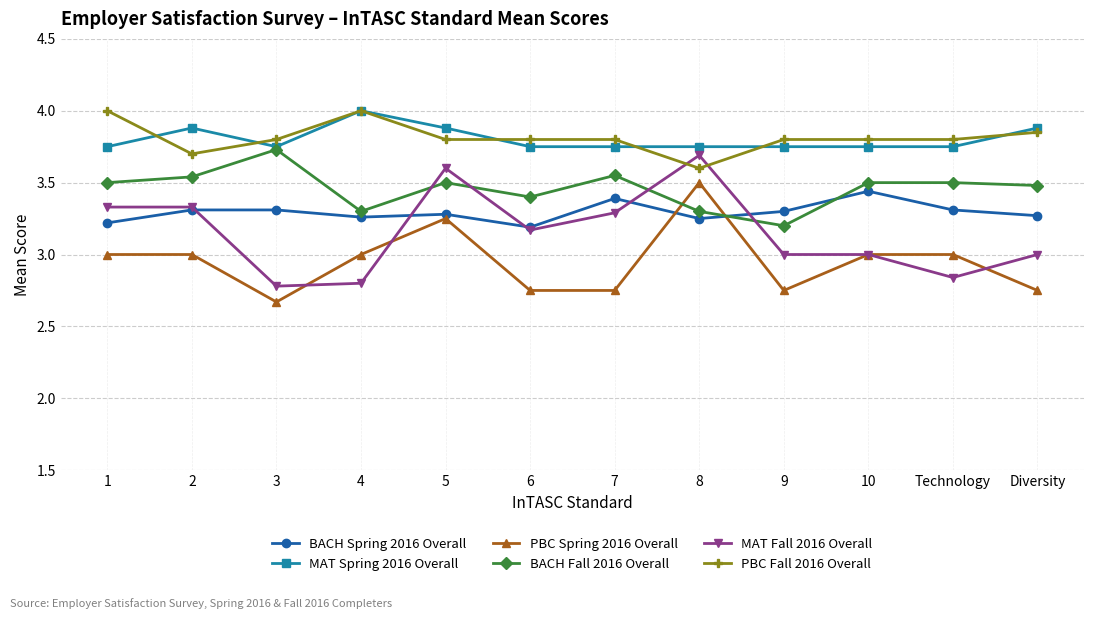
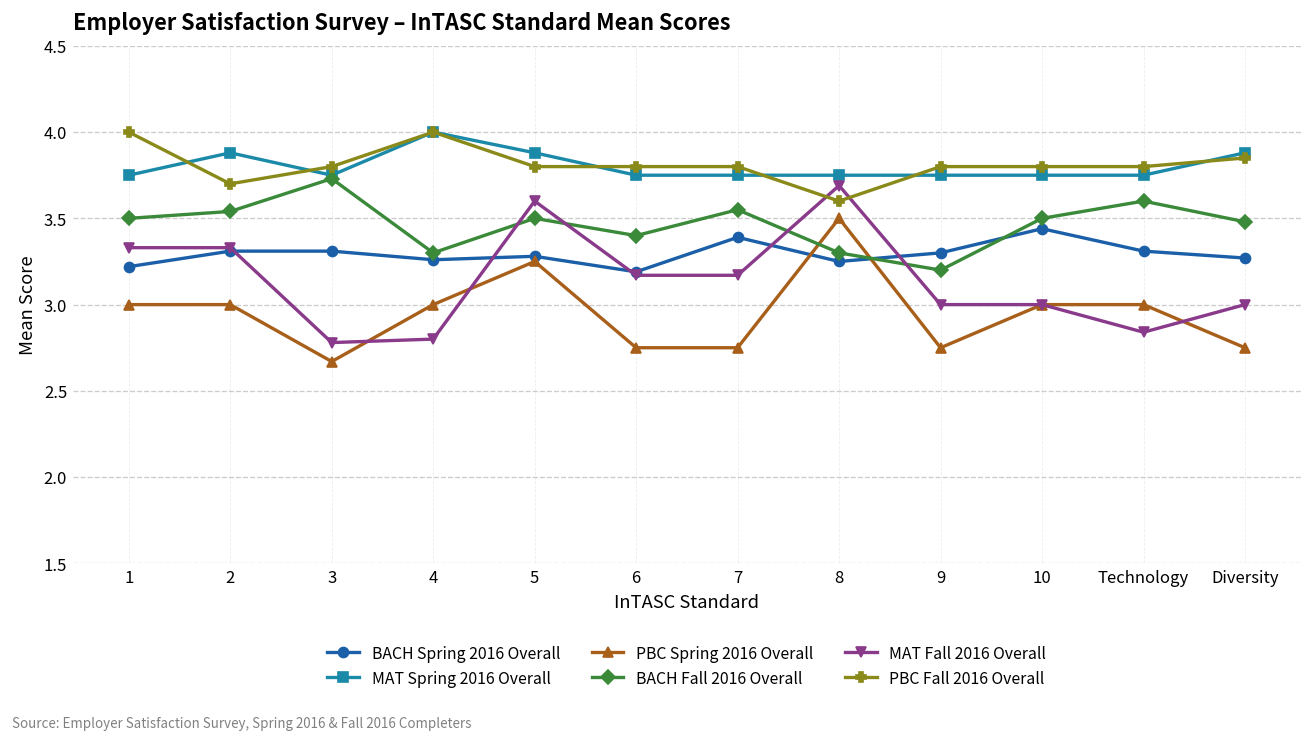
MAT Fall 2016 Overall, 7: 3.29 -> 3.17
BACH Fall 2016 Overall, Technology: 3.5 -> 3.6
